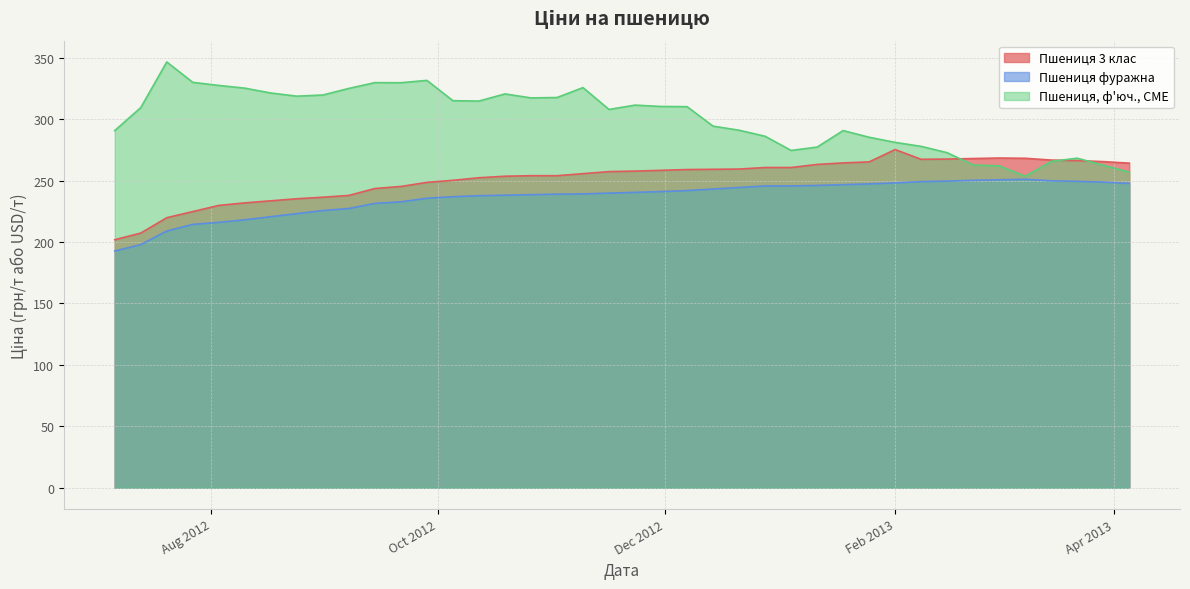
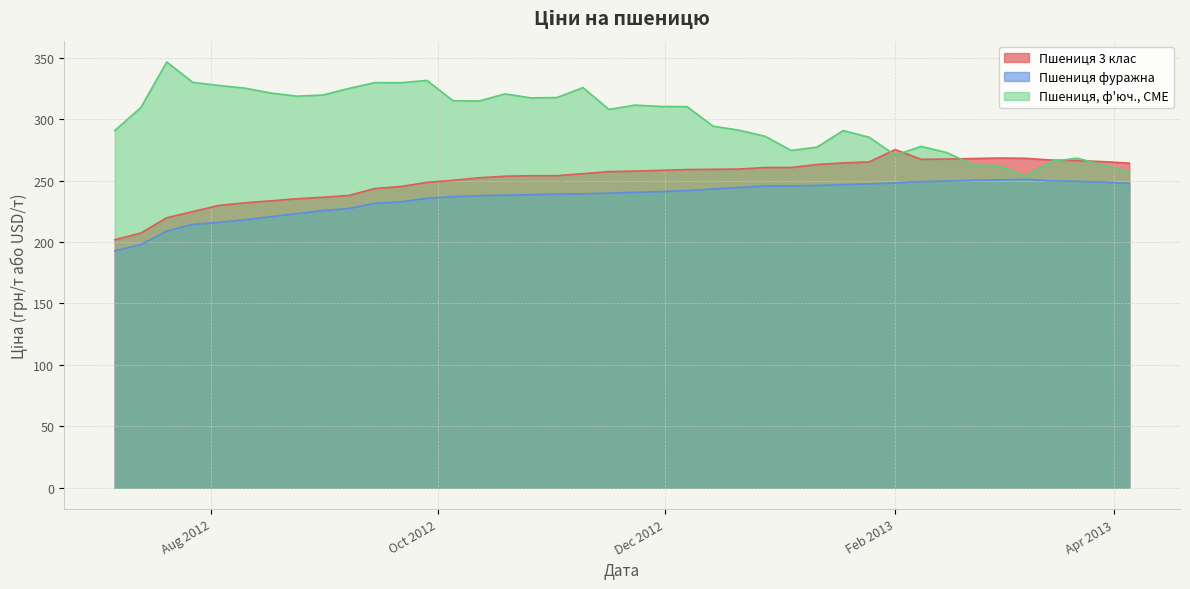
Пшениця, ф'юч., CME, Feb 2013: 281 -> 271
